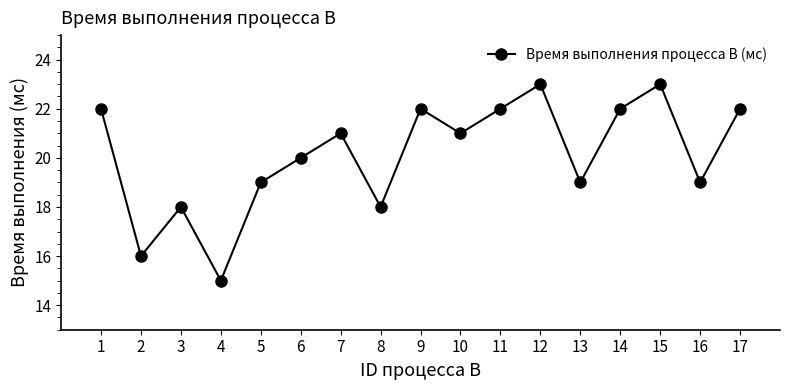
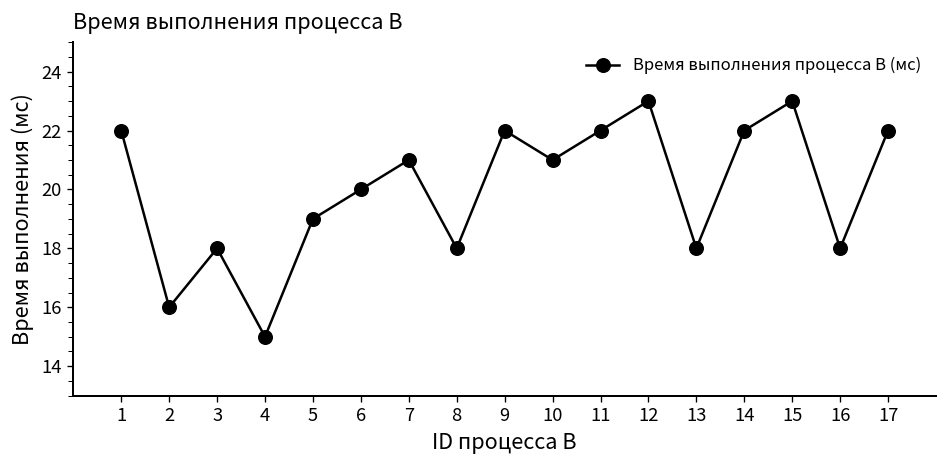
13: 19 -> 18
16: 19 -> 18
